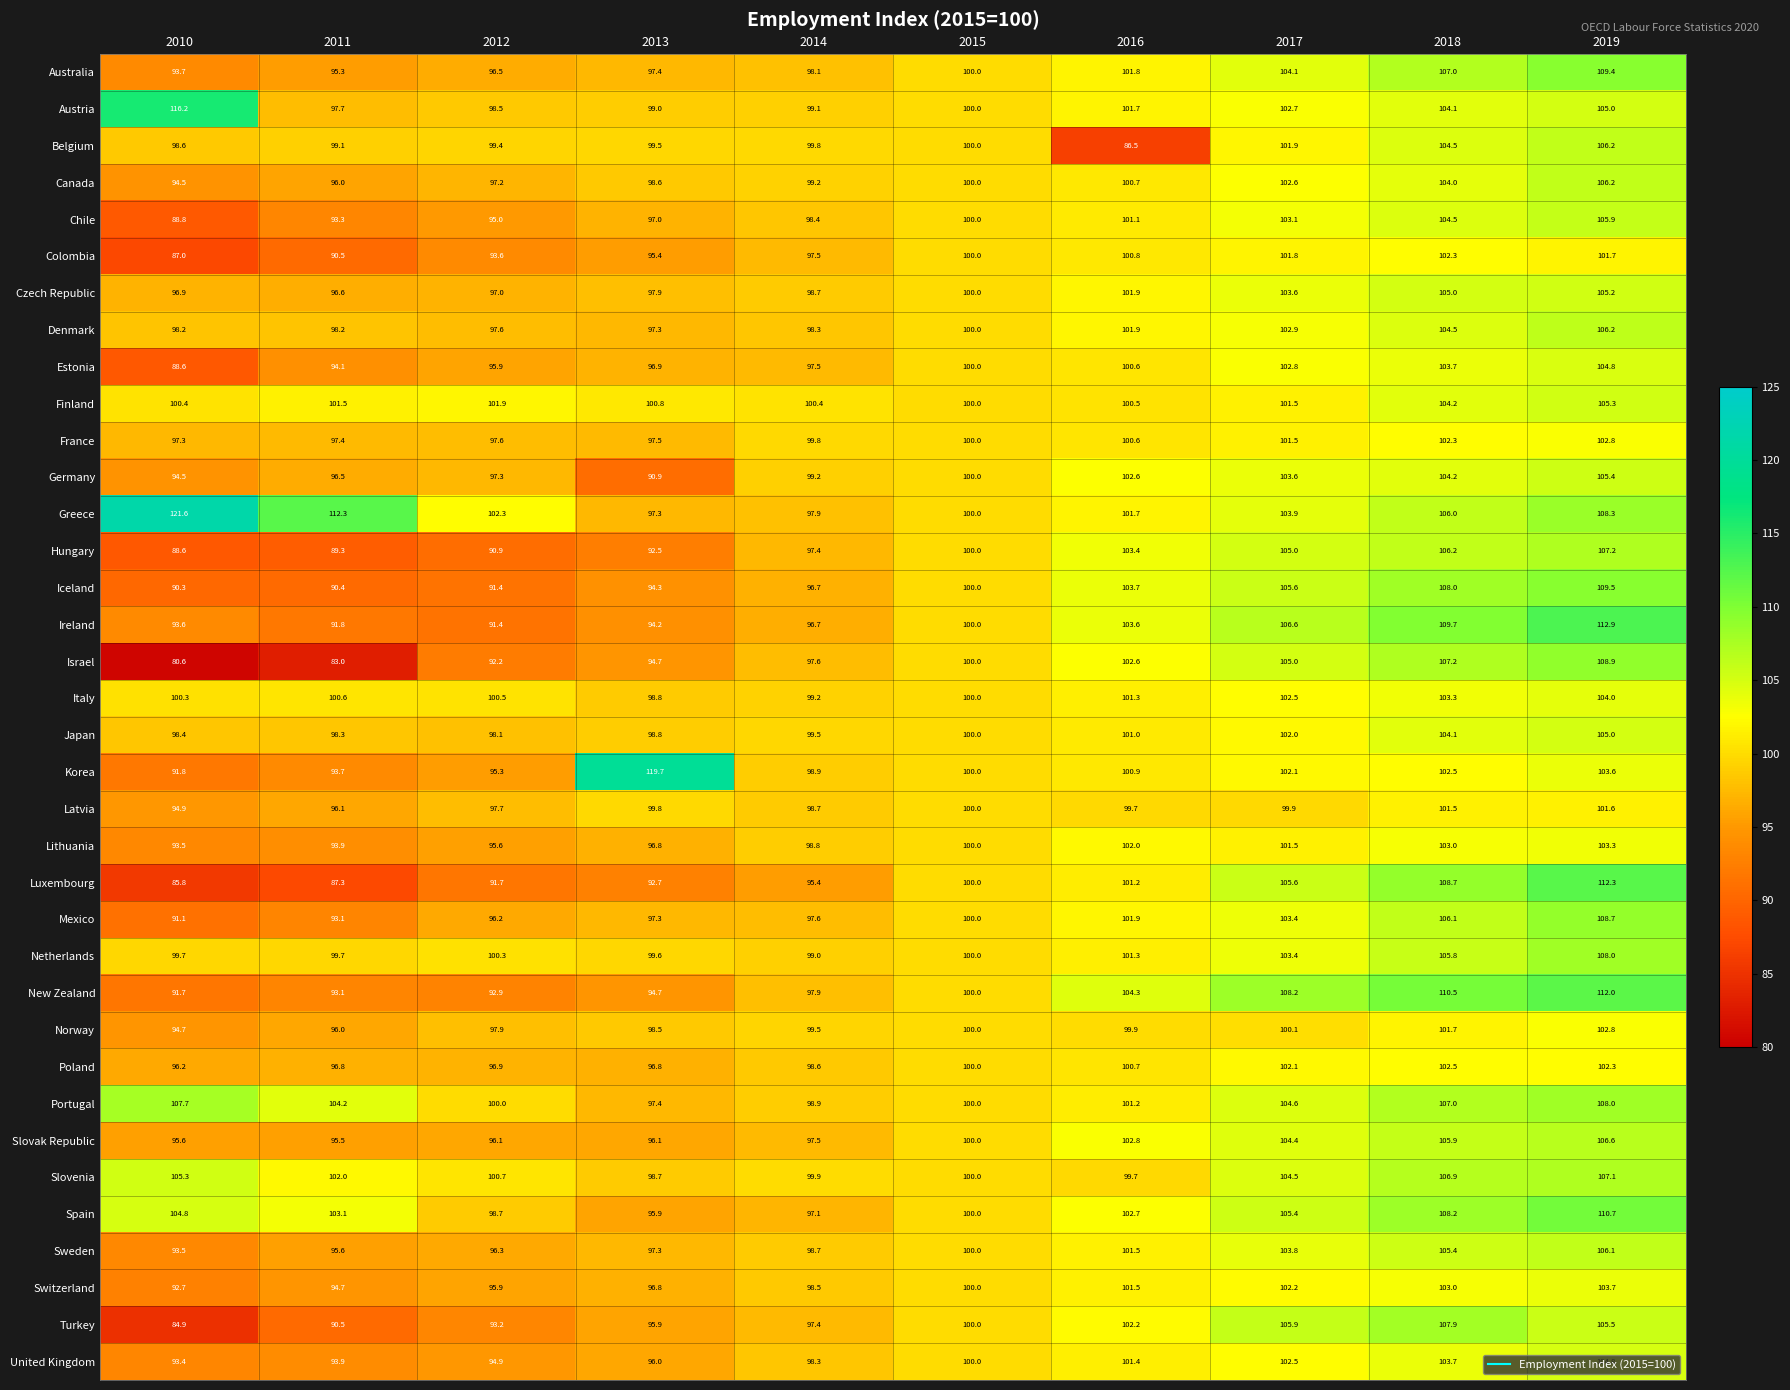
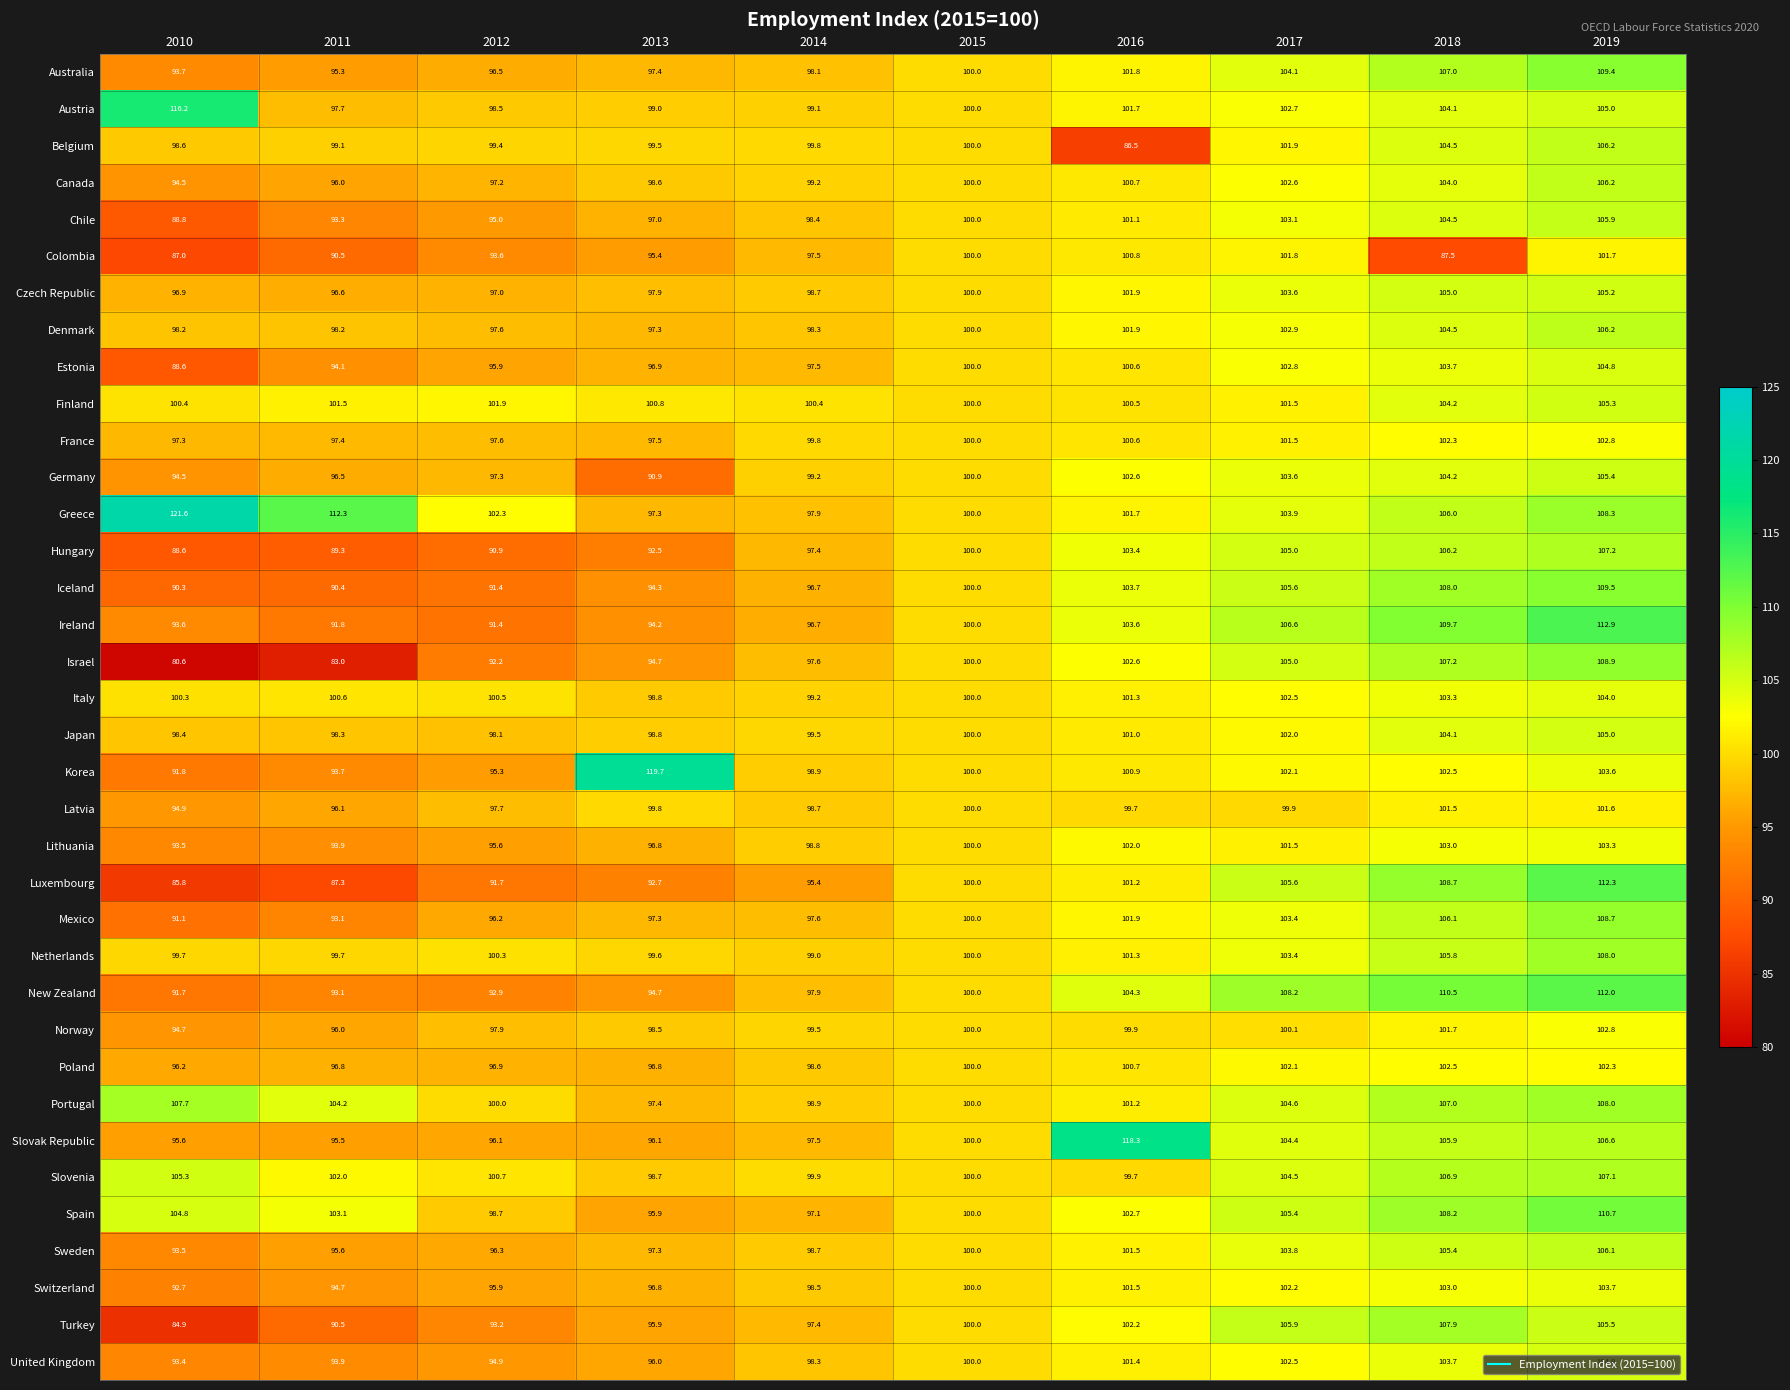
Colombia, 2018: 102.3 -> 87.5
Slovak Republic, 2016: 102.8 -> 118.3
